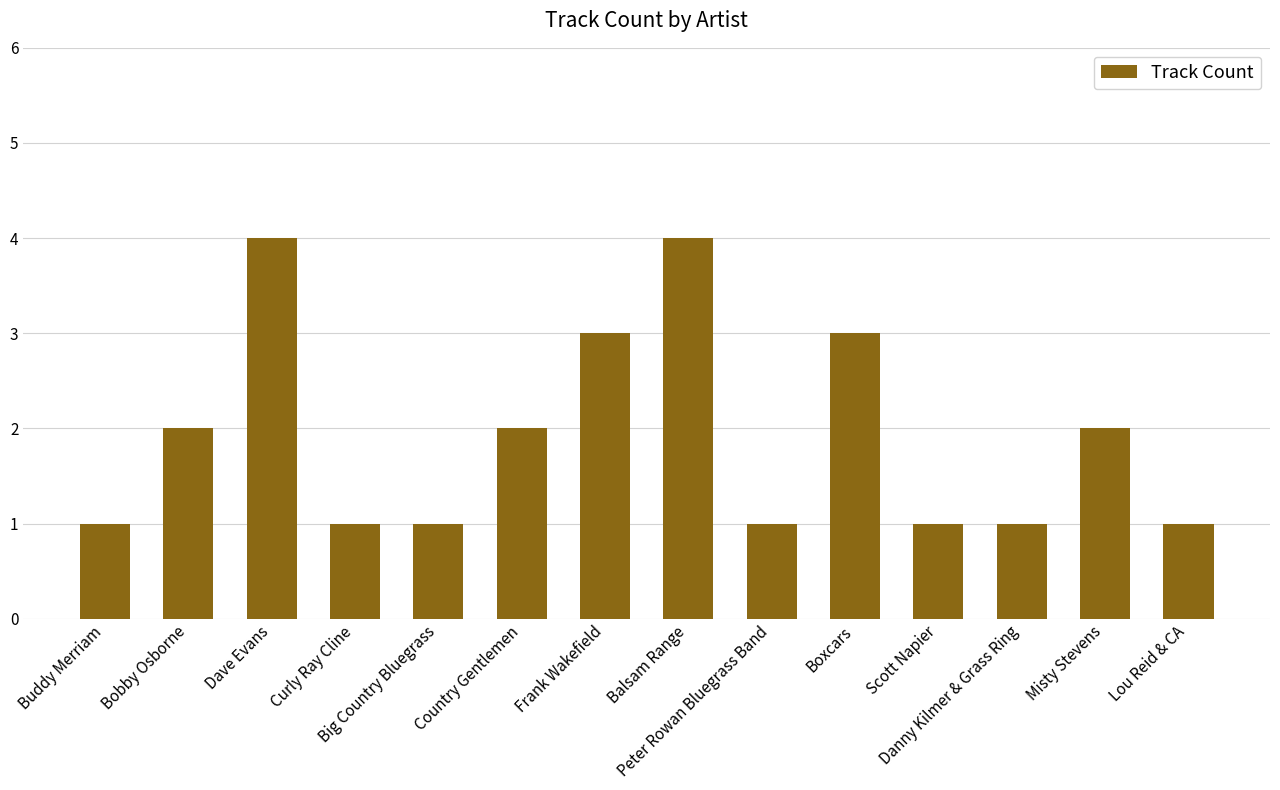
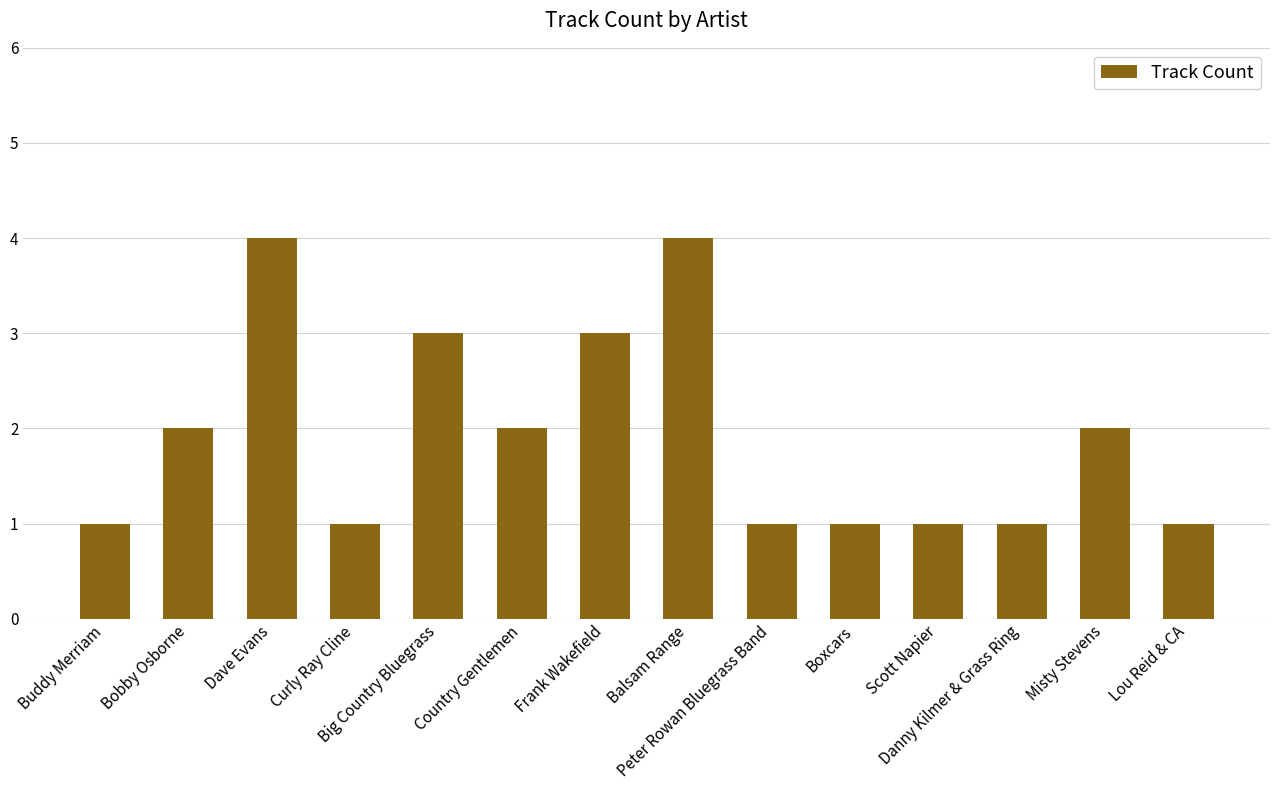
Big Country Bluegrass: 1 -> 3
Boxcars: 3 -> 1
